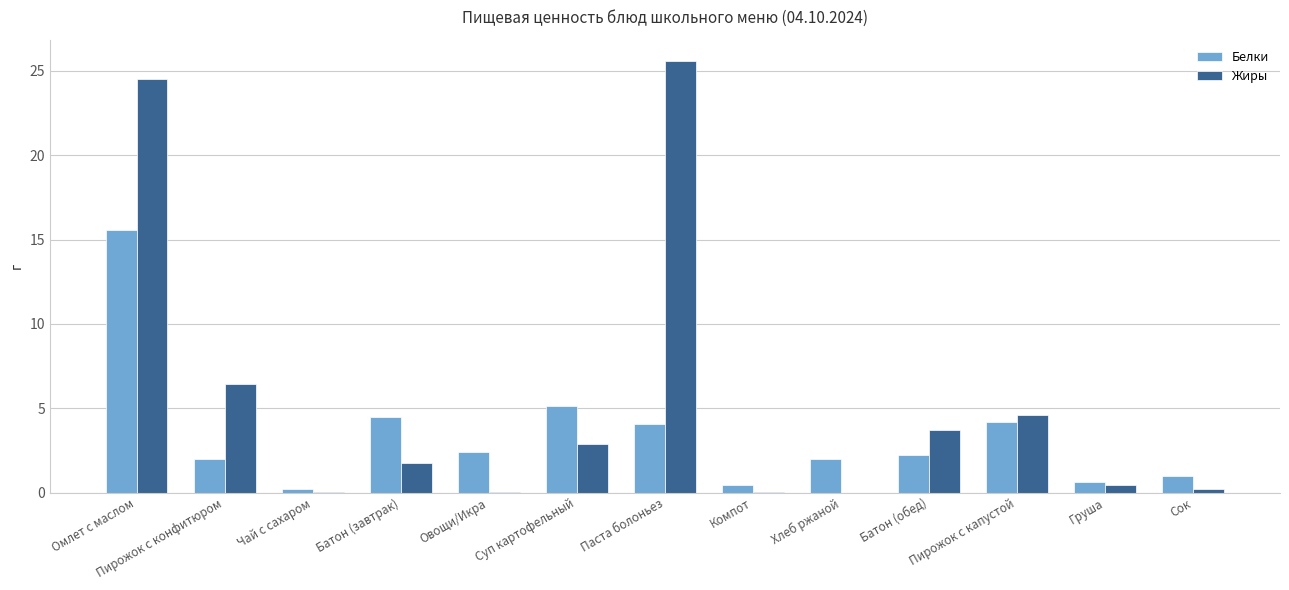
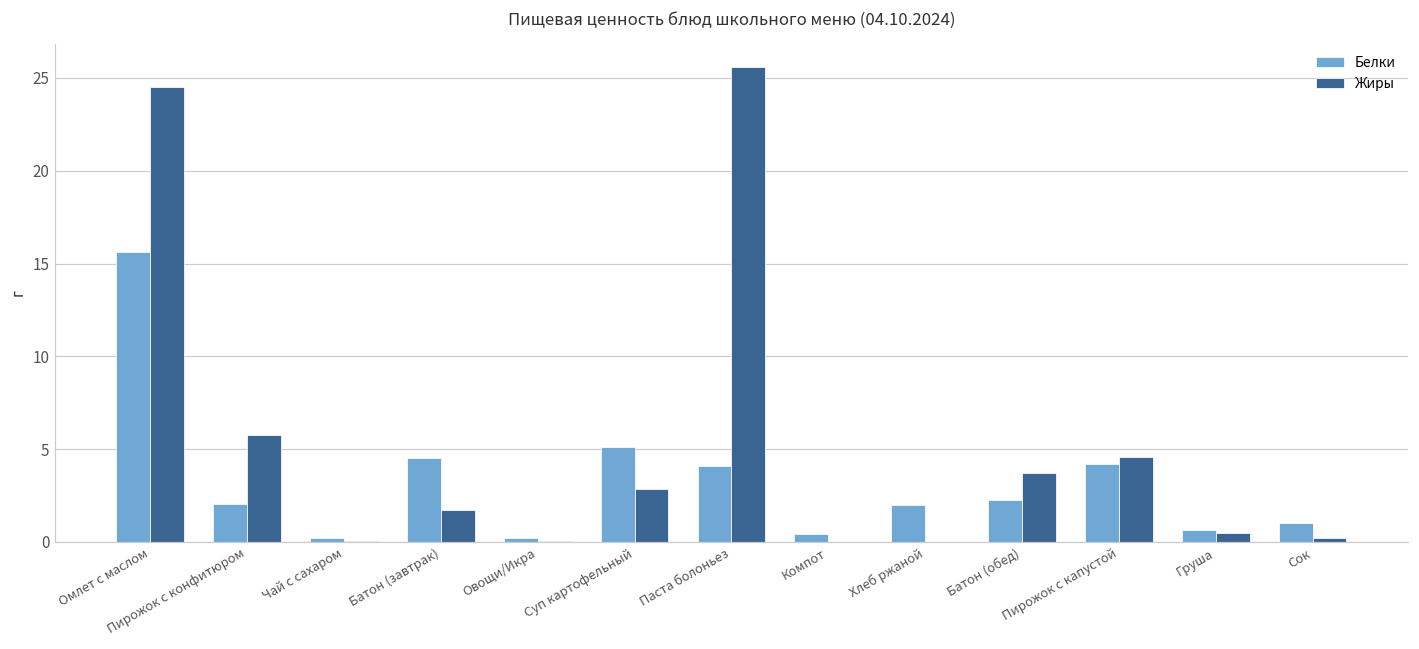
Жиры, Пирожок с конфитюром: 6.4 -> 5.8
Белки, Овощи/Икра: 2.4 -> 0.2
